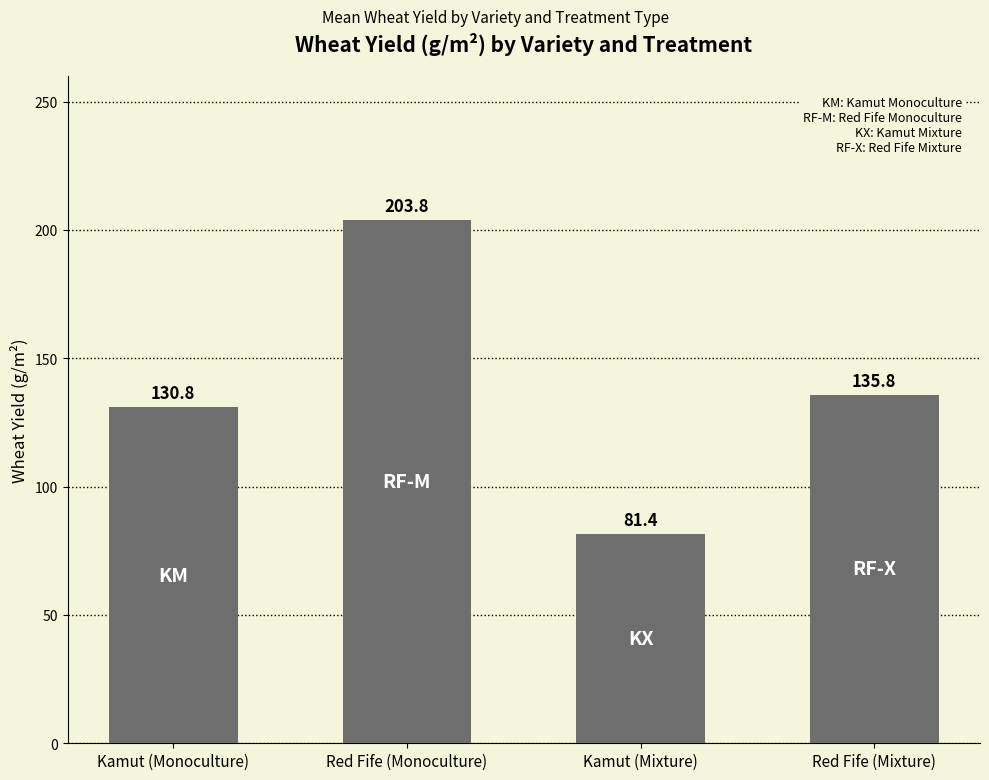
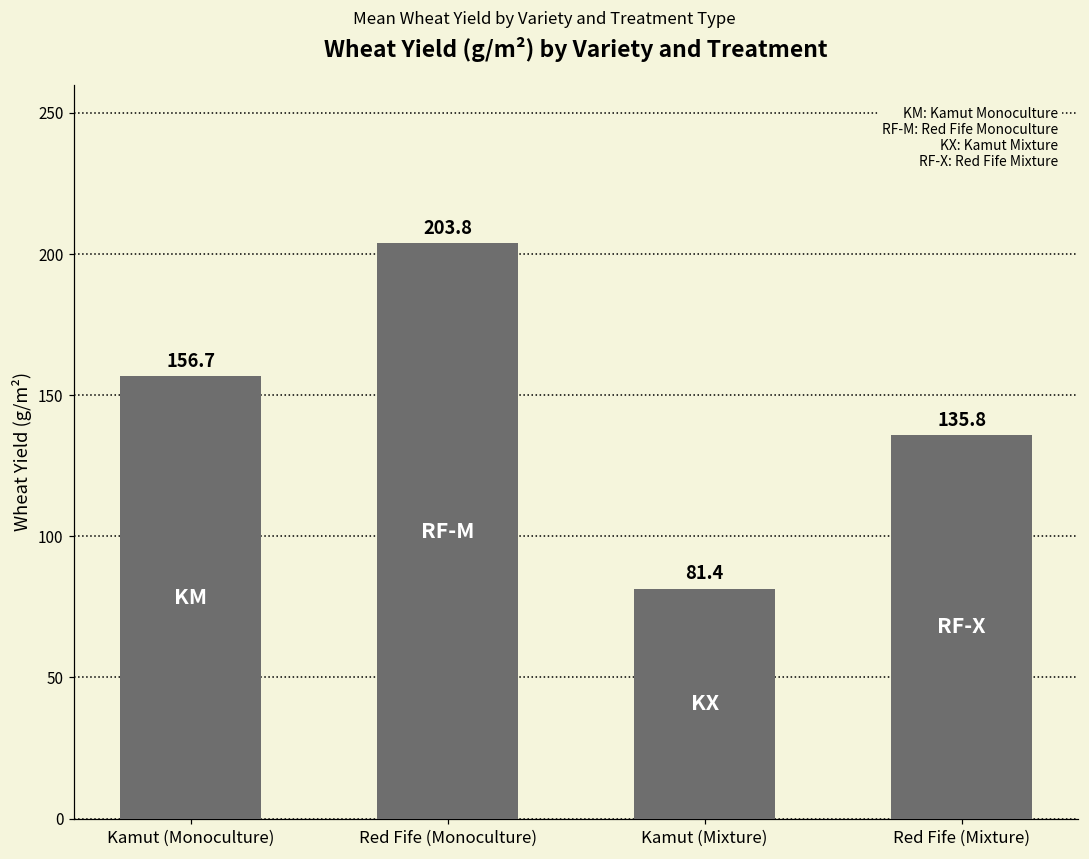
Kamut (Monoculture): 130.8 -> 156.7
